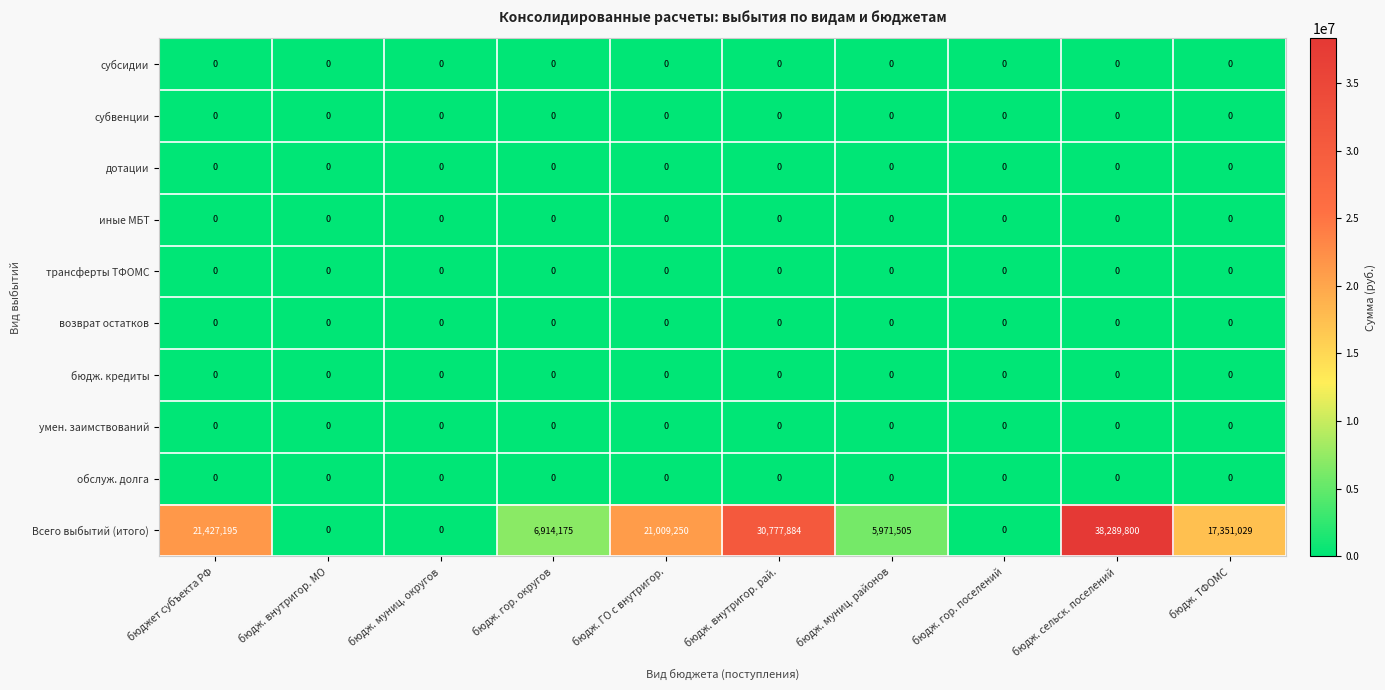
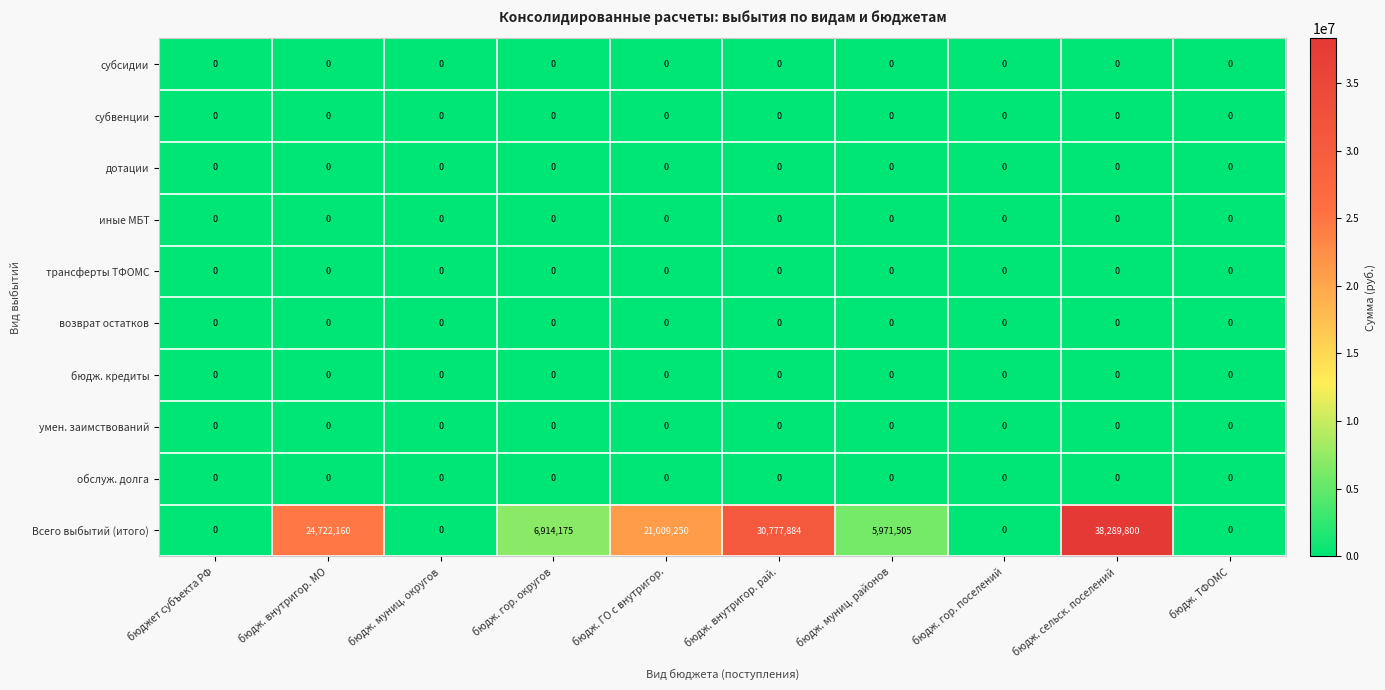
Всего выбытий (итого), бюджет субъекта РФ: 21,427,195 -> 0
Всего выбытий (итого), бюдж. внутригор. МО: 0 -> 24,722,160
Всего выбытий (итого), бюдж. ТФОМС: 17,351,029 -> 0
